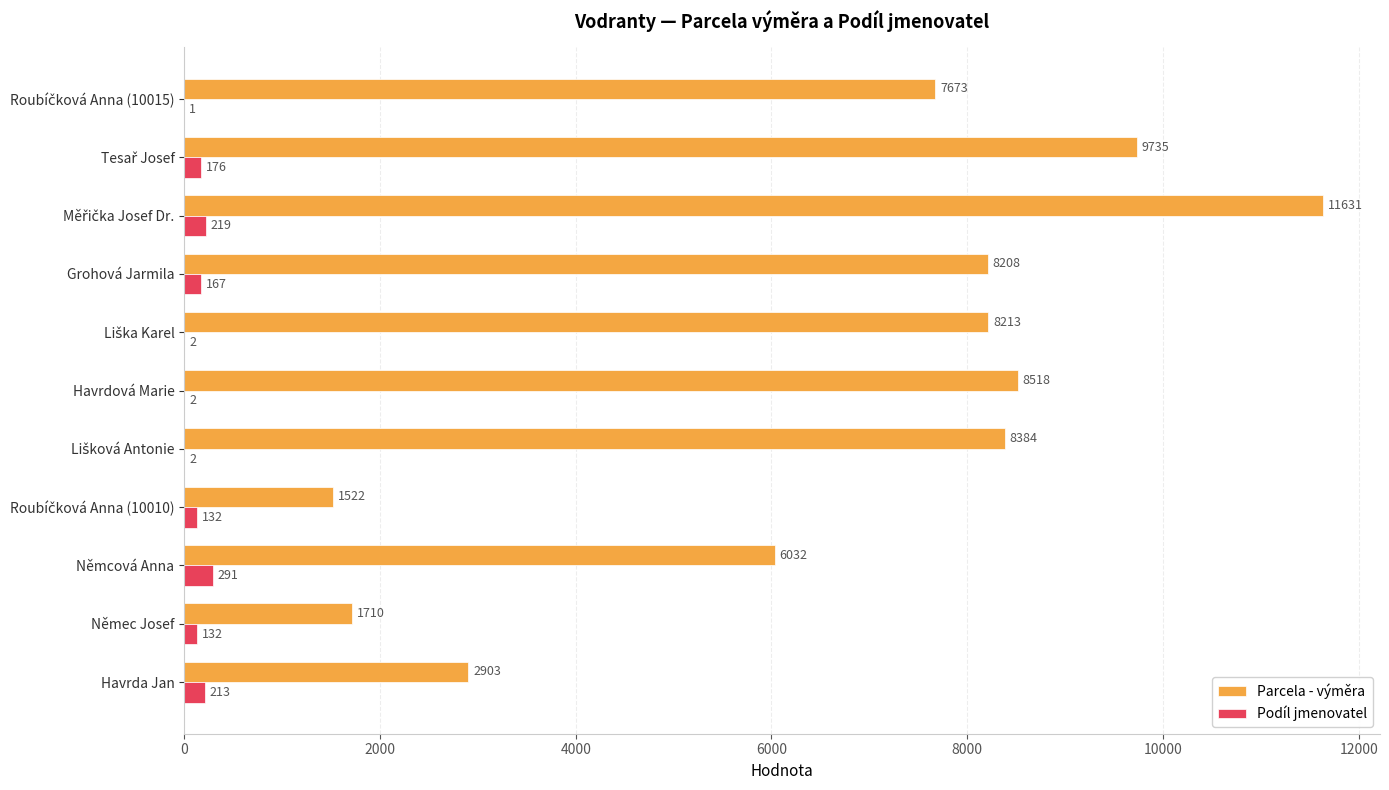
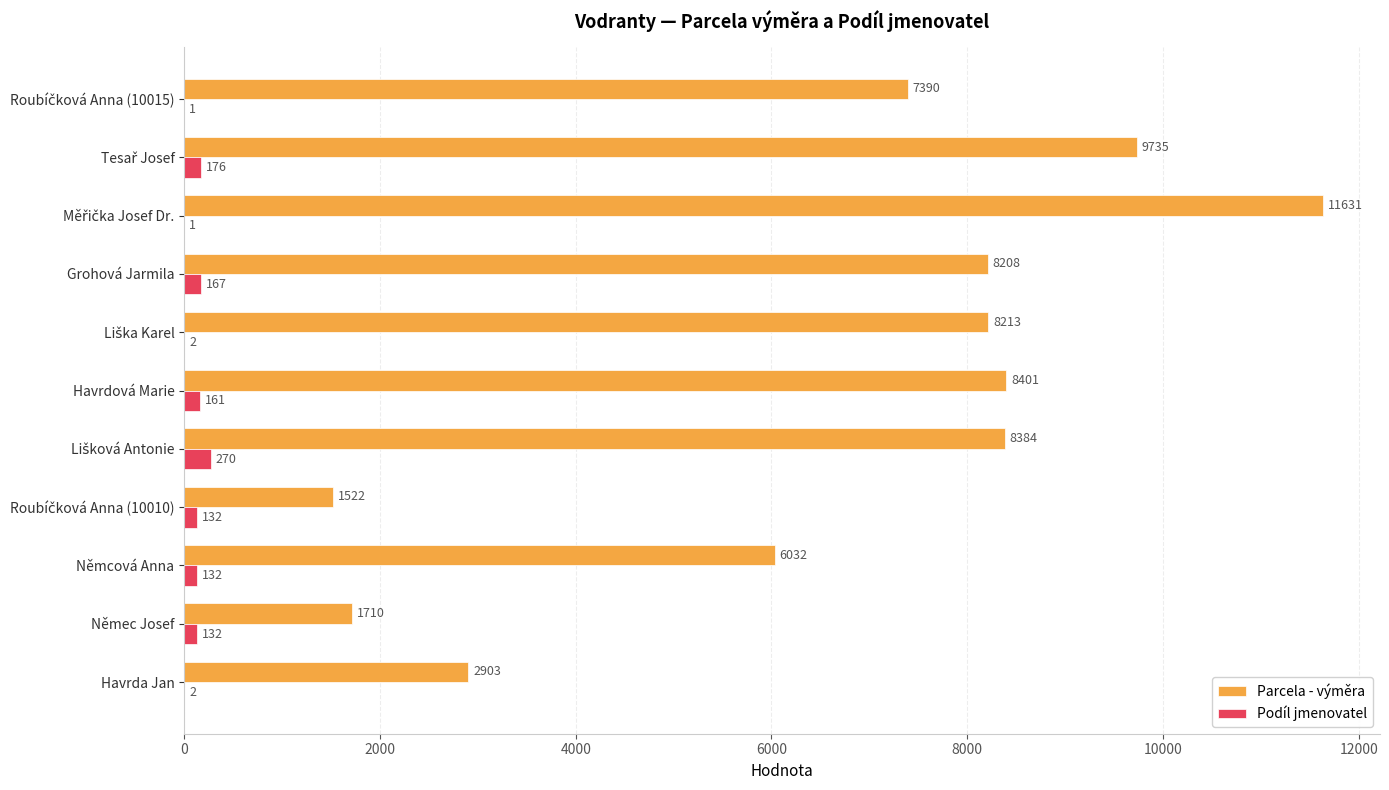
Parcela - výměra, Roubíčková Anna (10015): 7673 -> 7390
Podíl jmenovatel, Měřička Josef Dr.: 219 -> 1
Parcela - výměra, Havrdová Marie: 8518 -> 8401
Podíl jmenovatel, Havrdová Marie: 2 -> 161
Podíl jmenovatel, Lišková Antonie: 2 -> 270
Podíl jmenovatel, Němcová Anna: 291 -> 132
Podíl jmenovatel, Havrda Jan: 213 -> 2
